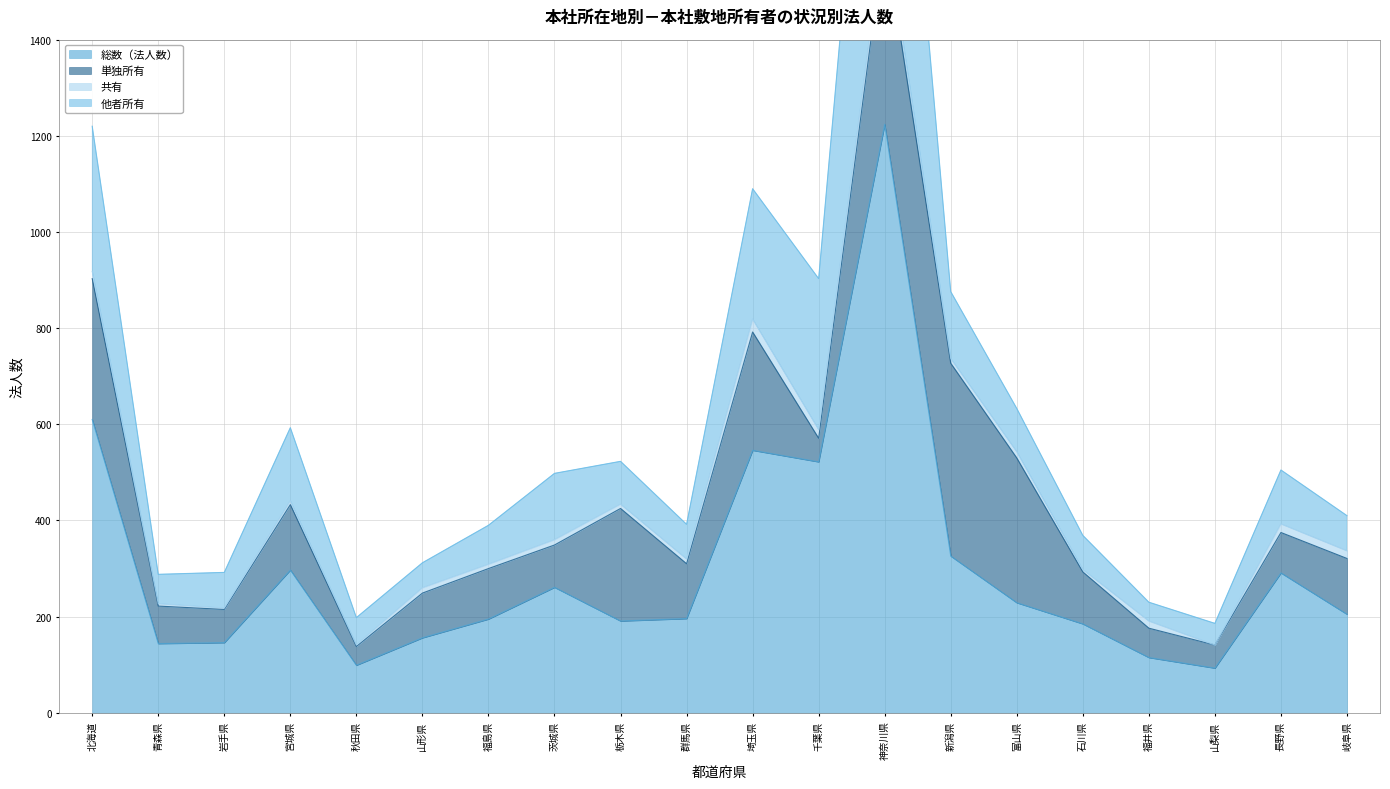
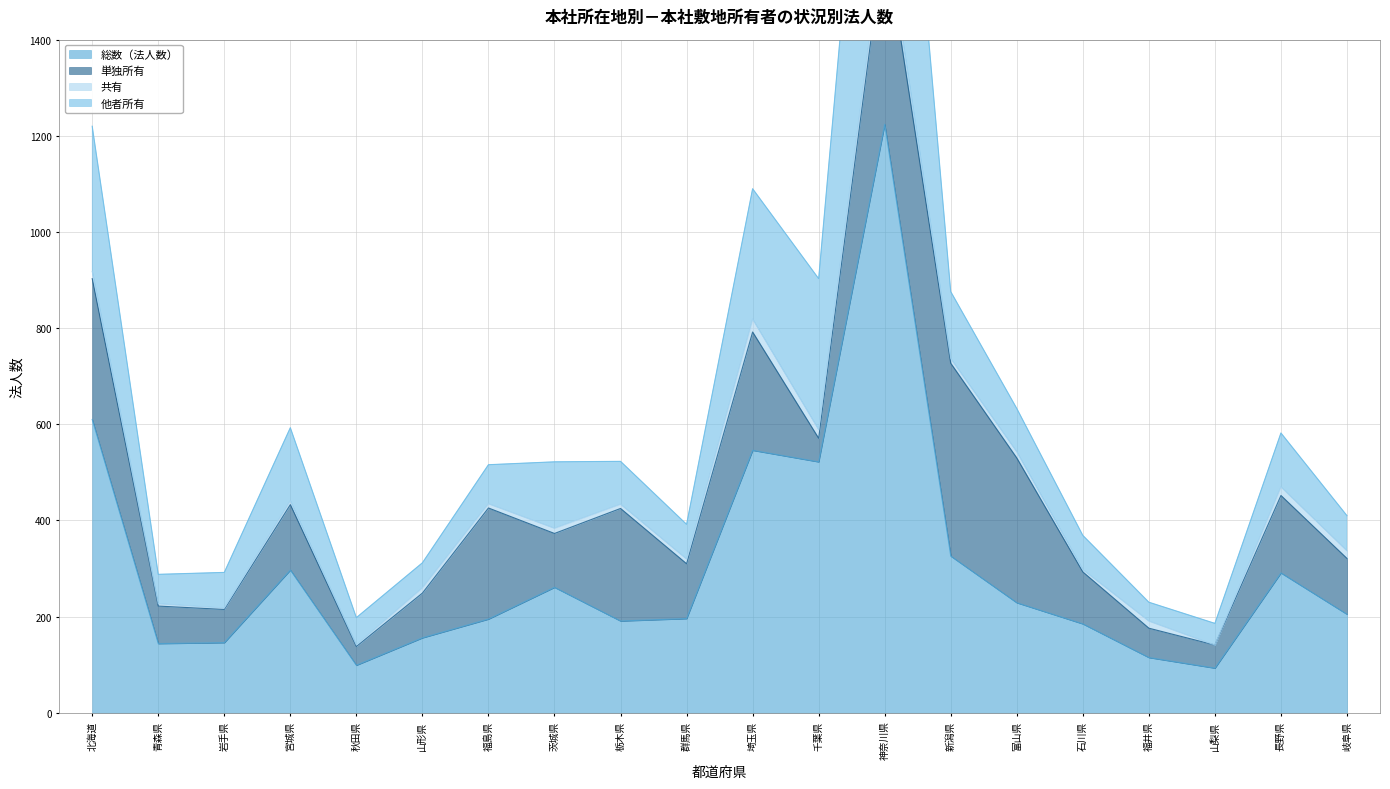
単独所有, 福島県: 110 -> 230
単独所有, 茨城県: 90 -> 110
単独所有, 長野県: 80 -> 160
